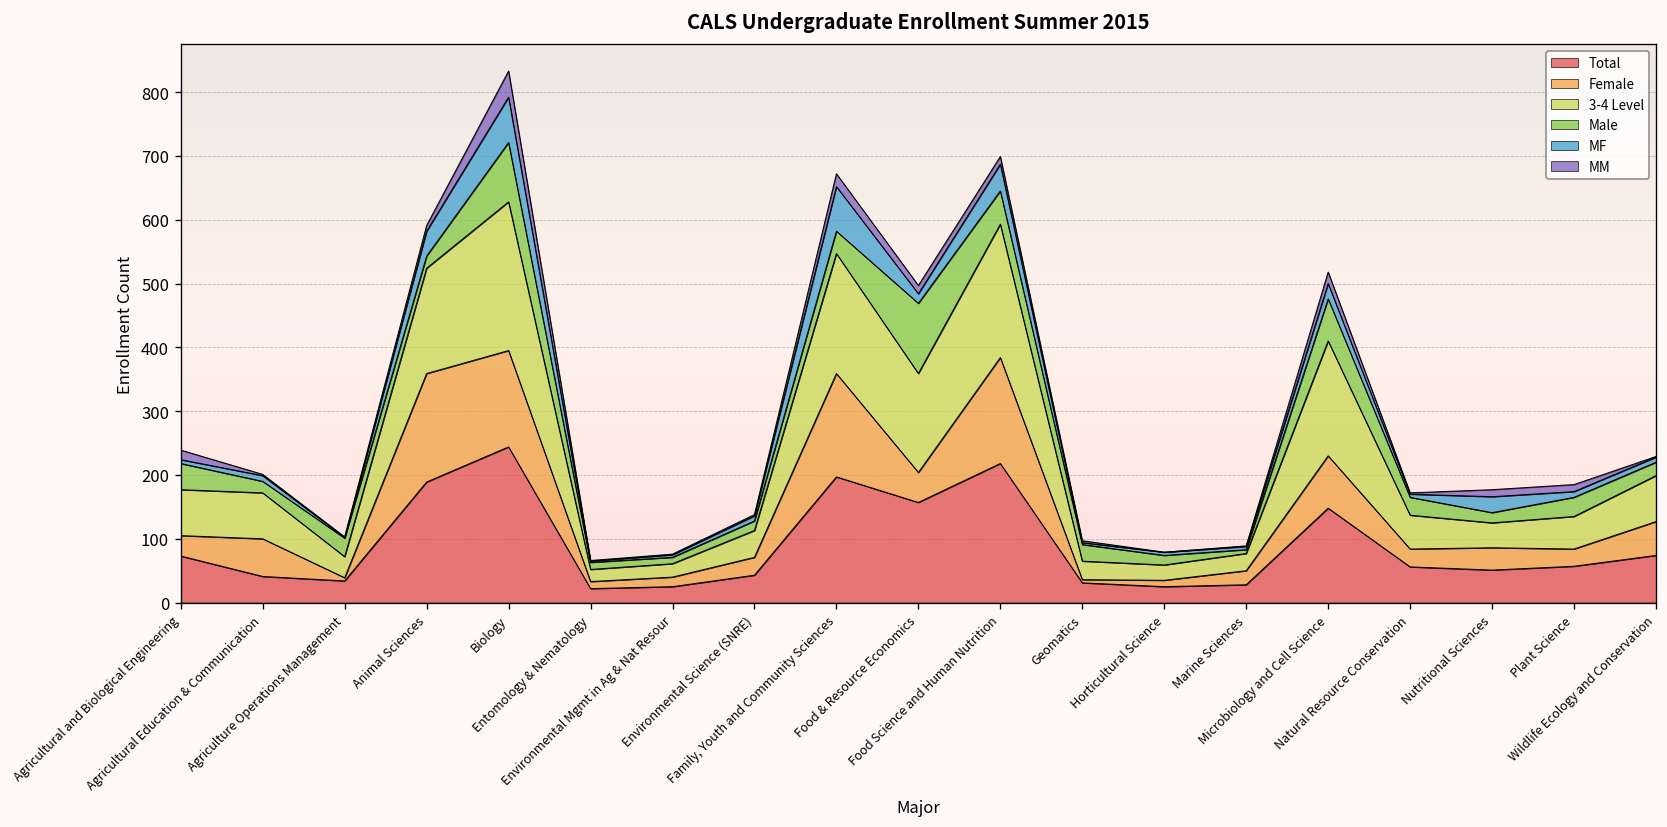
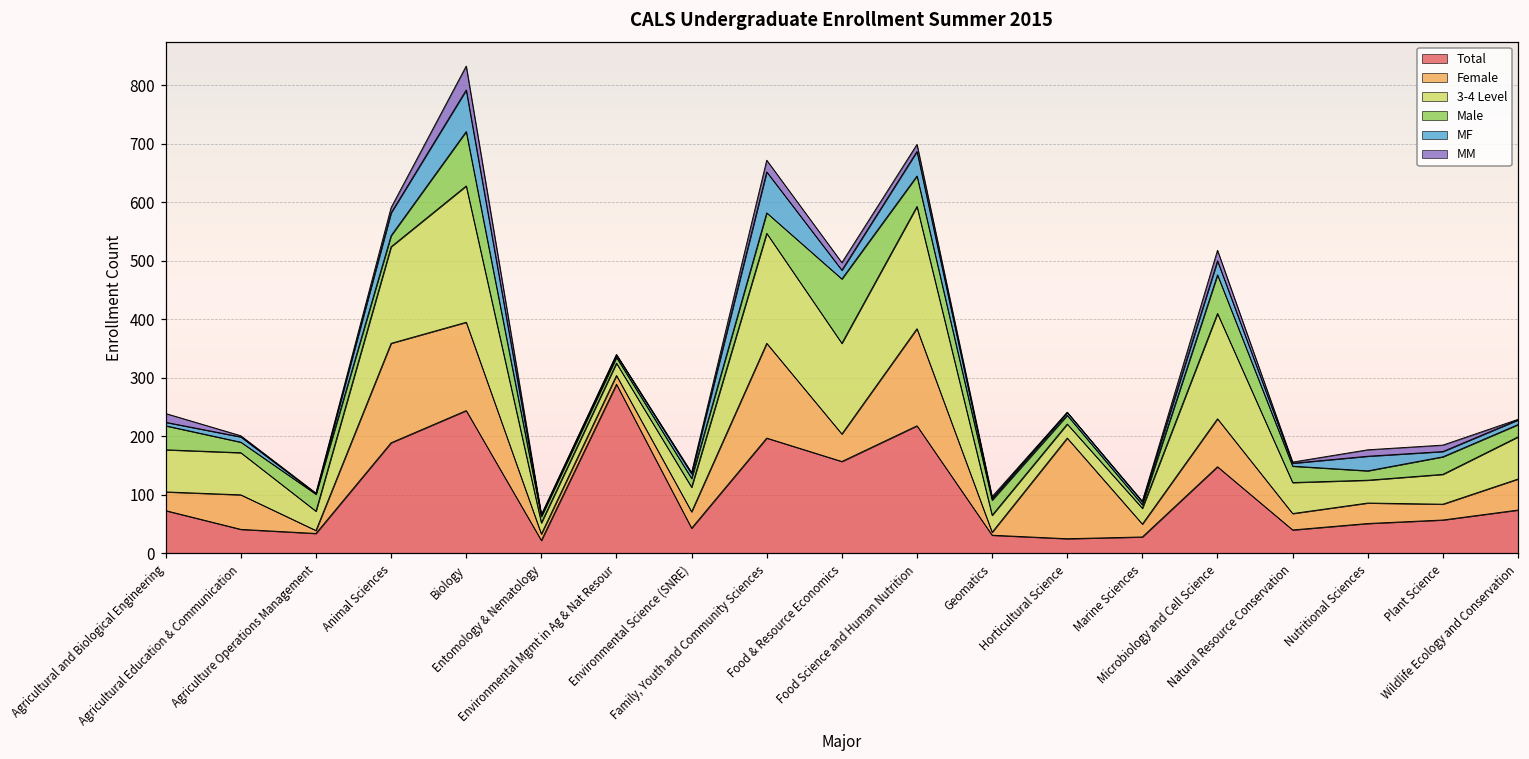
Total, Environmental Mgmt in Ag & Nat Resour: 30 -> 290
Female, Horticultural Science: 10 -> 170
Total, Natural Resource Conservation: 60 -> 40
